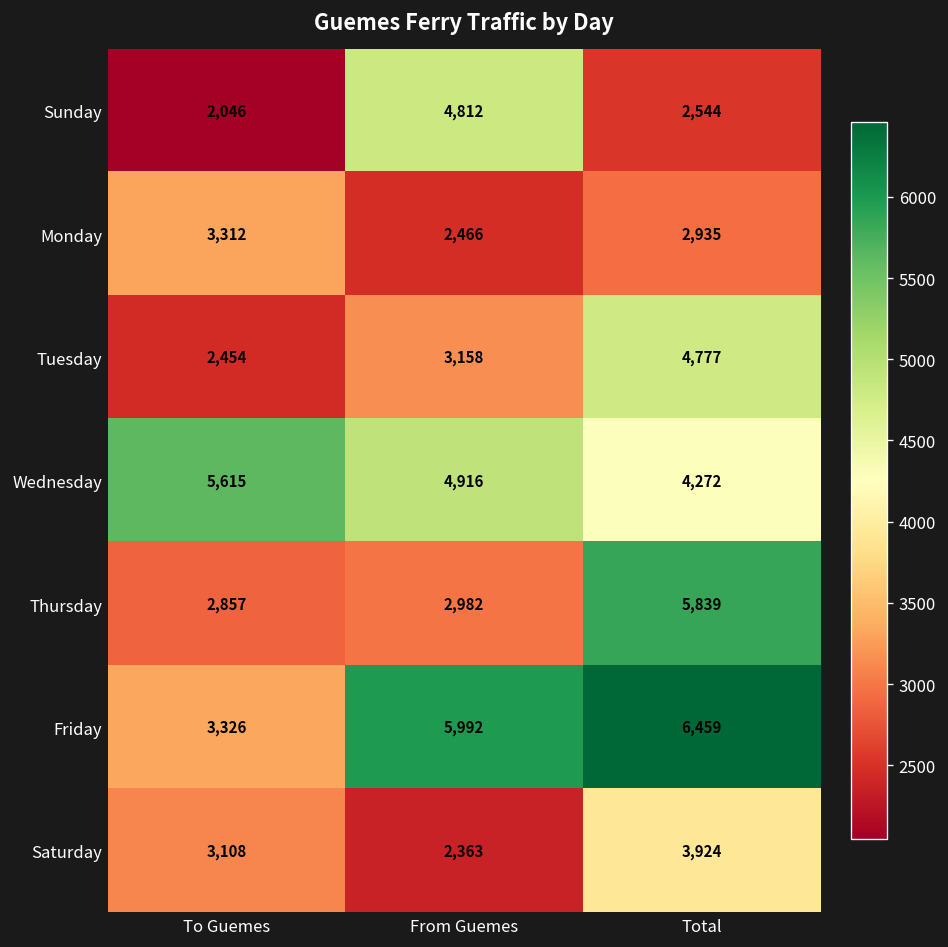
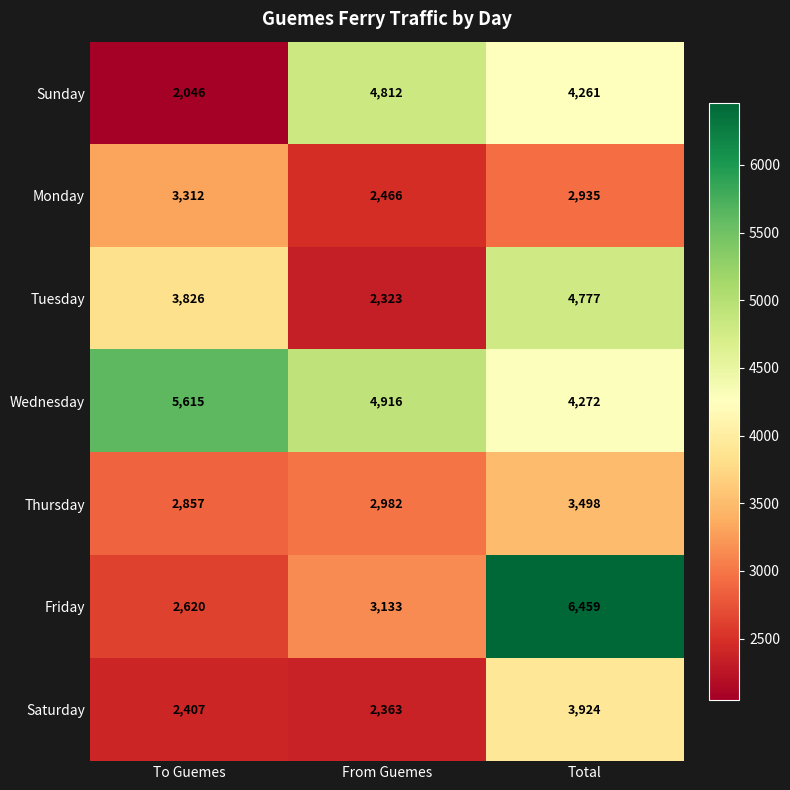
Sunday, Total: 2,544 -> 4,261
Tuesday, To Guemes: 2,454 -> 3,826
Tuesday, From Guemes: 3,158 -> 2,323
Thursday, Total: 5,839 -> 3,498
Friday, To Guemes: 3,326 -> 2,620
Friday, From Guemes: 5,992 -> 3,133
Saturday, To Guemes: 3,108 -> 2,407
